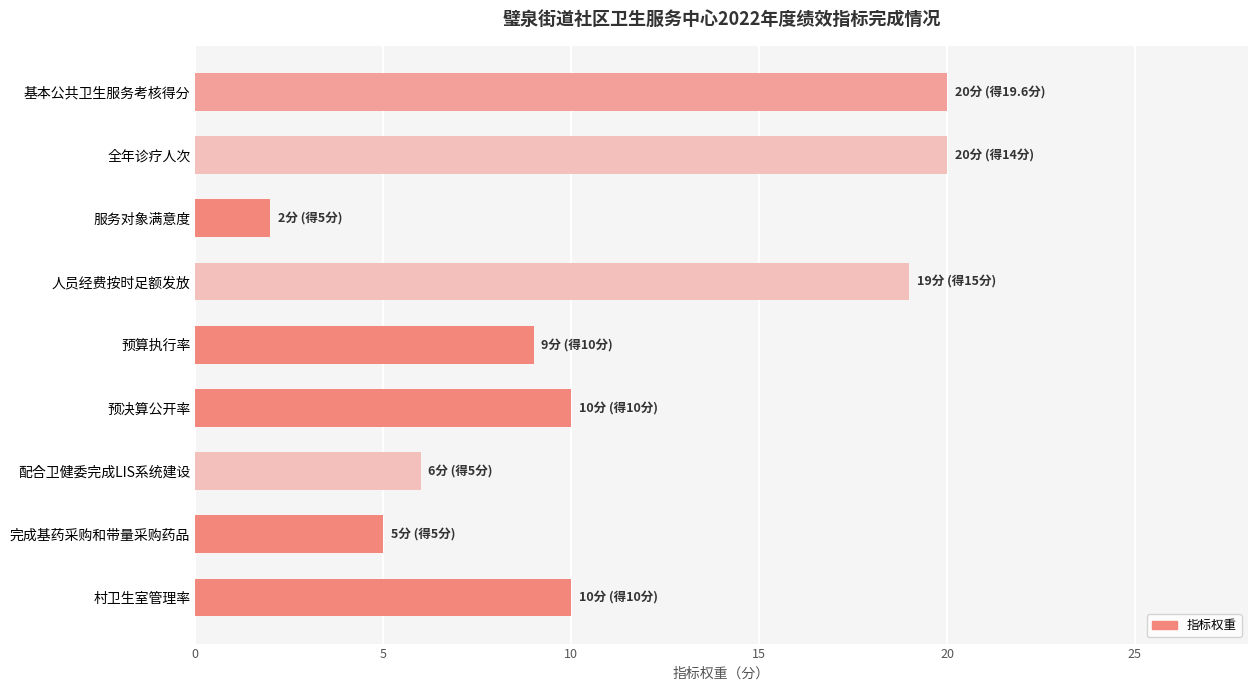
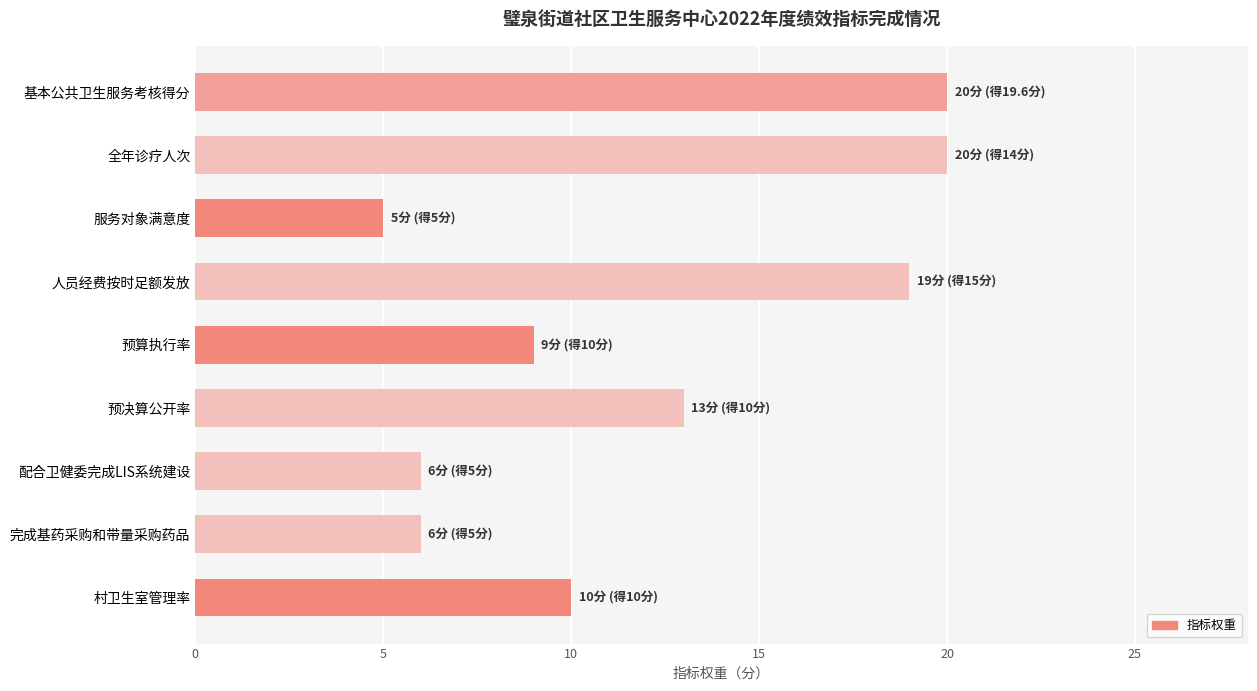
服务对象满意度: 2分 -> 5分
预决算公开率: 10分 -> 13分
完成基药采购和带量采购药品: 5分 -> 6分
